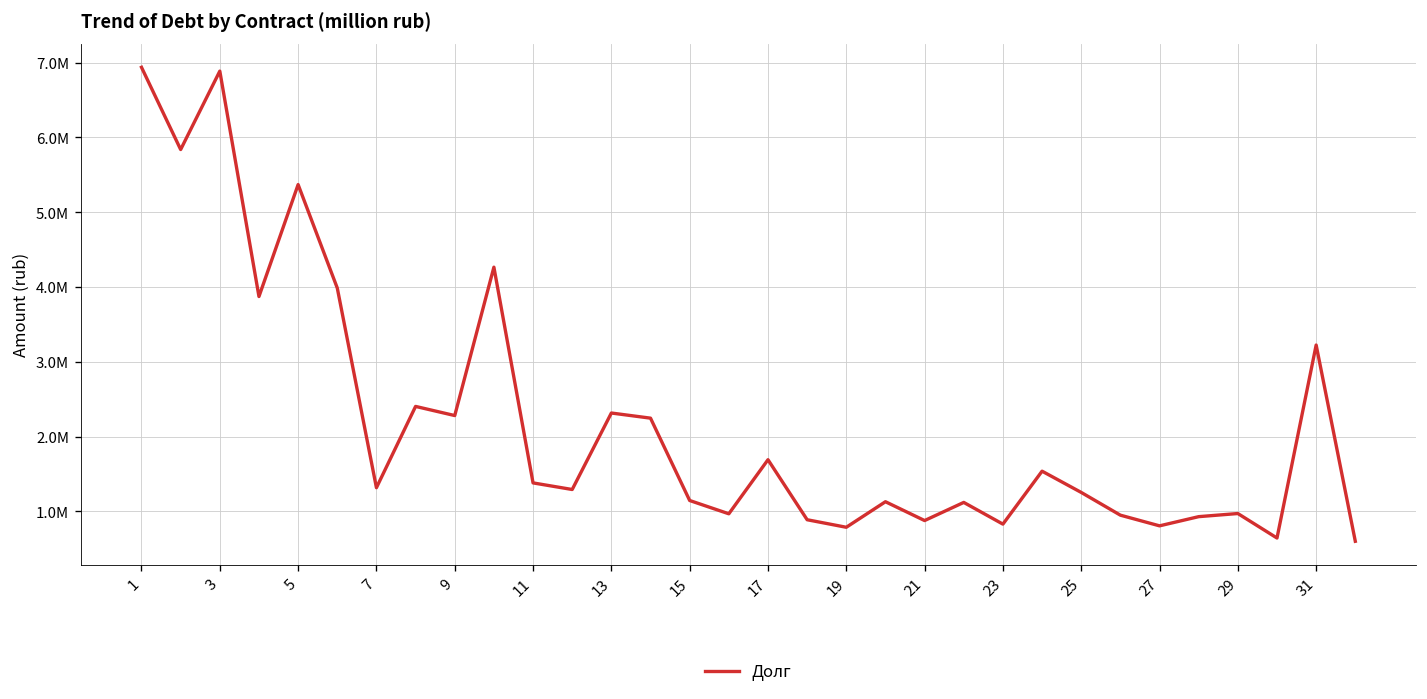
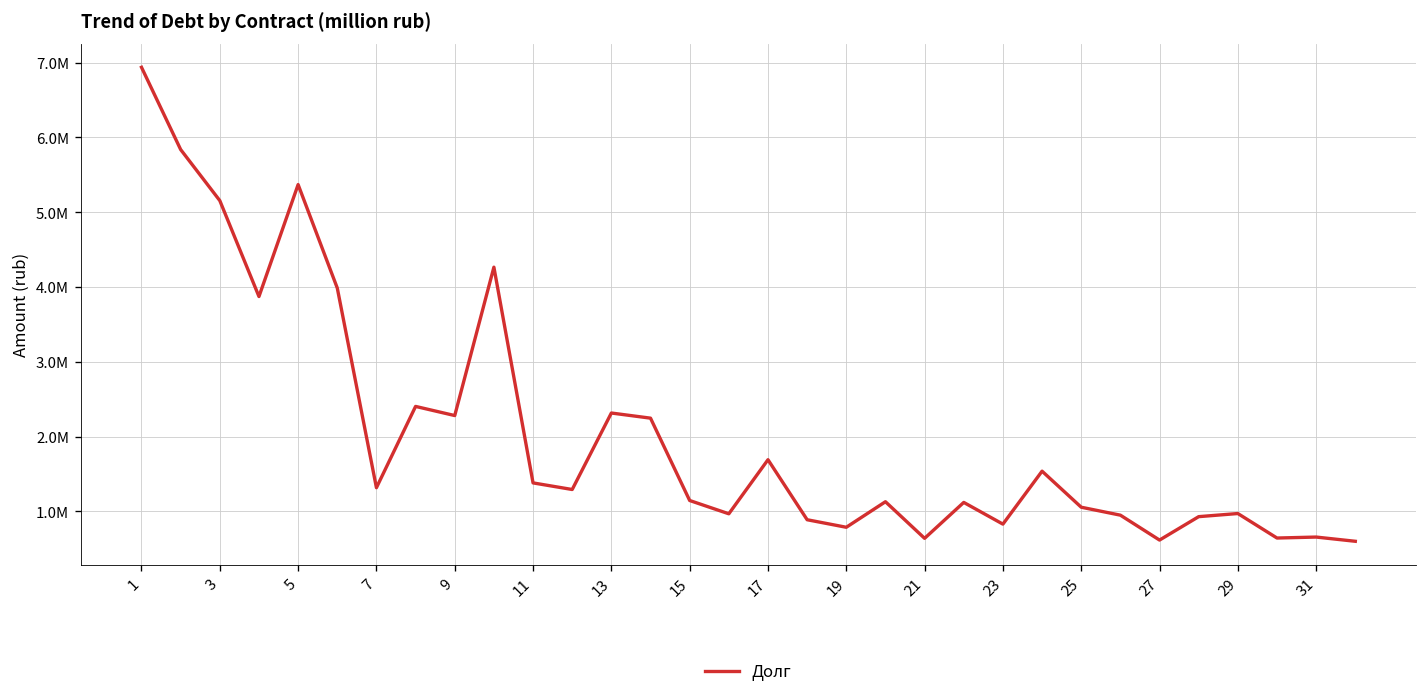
3: 6900000 -> 5200000
21: 900000 -> 600000
25: 1300000 -> 1100000
27: 800000 -> 600000
31: 3200000 -> 700000
